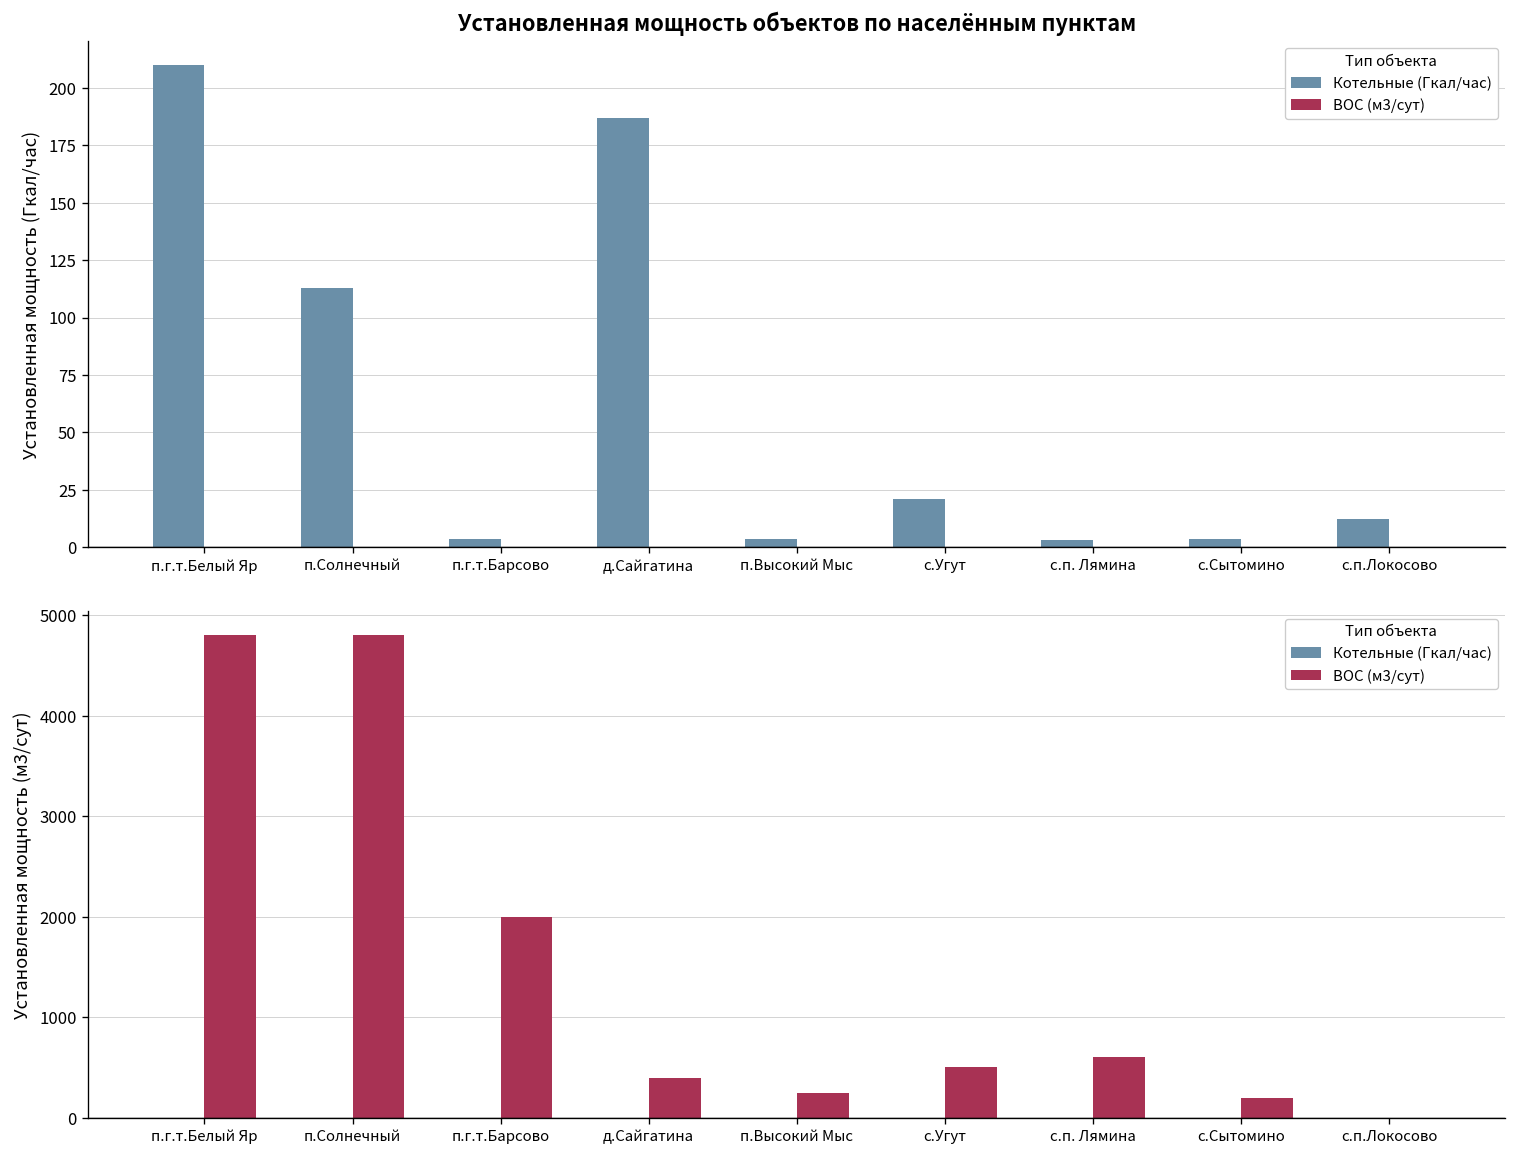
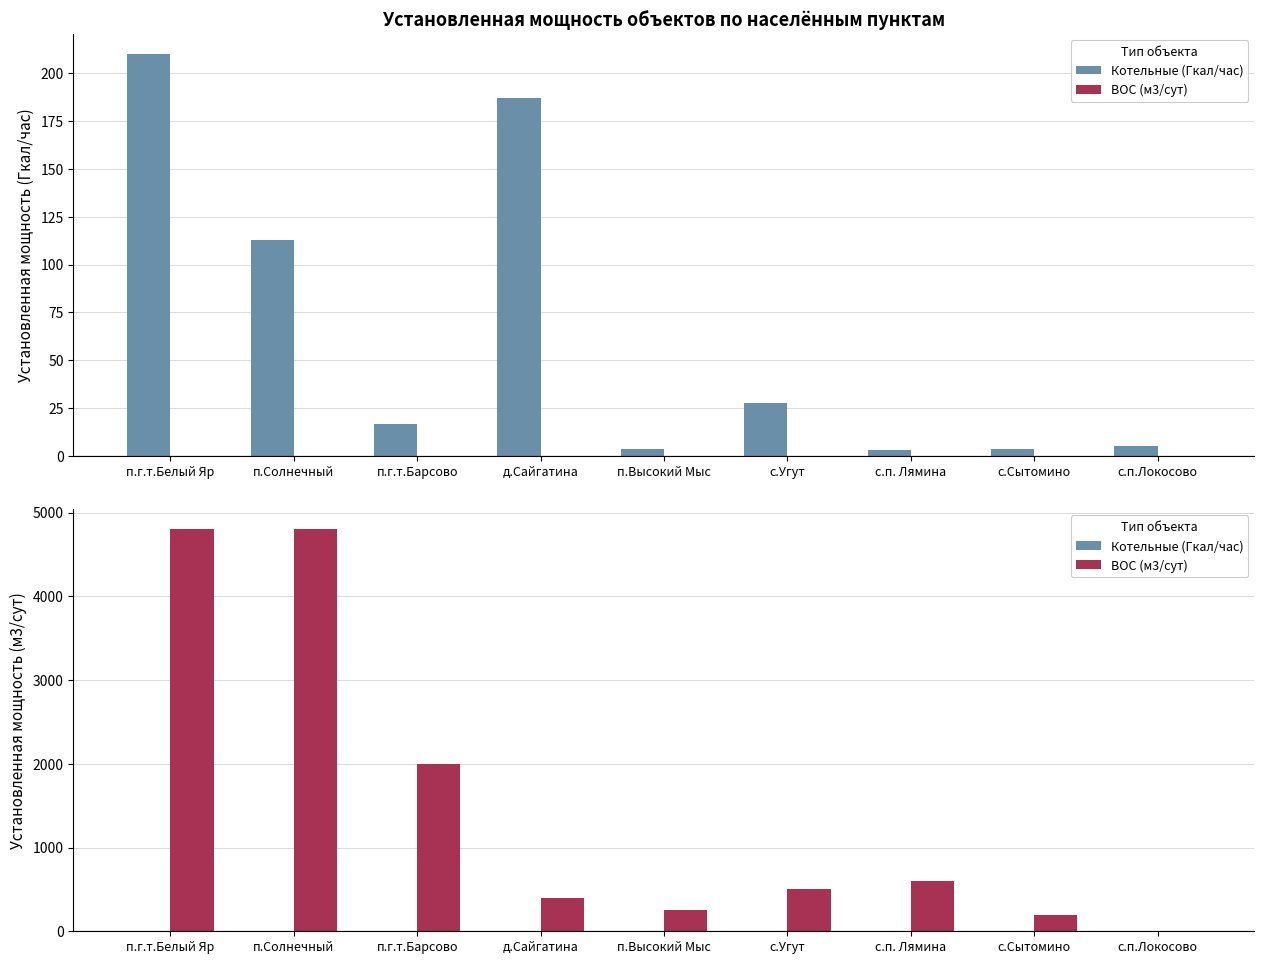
Установленная мощность объектов по населённым пунктам, Котельные (Гкал/час), п.г.т.Барсово: 4 -> 17
Установленная мощность объектов по населённым пунктам, Котельные (Гкал/час), с.Угут: 21 -> 28
Установленная мощность объектов по населённым пунктам, Котельные (Гкал/час), с.п.Локосово: 12 -> 5
